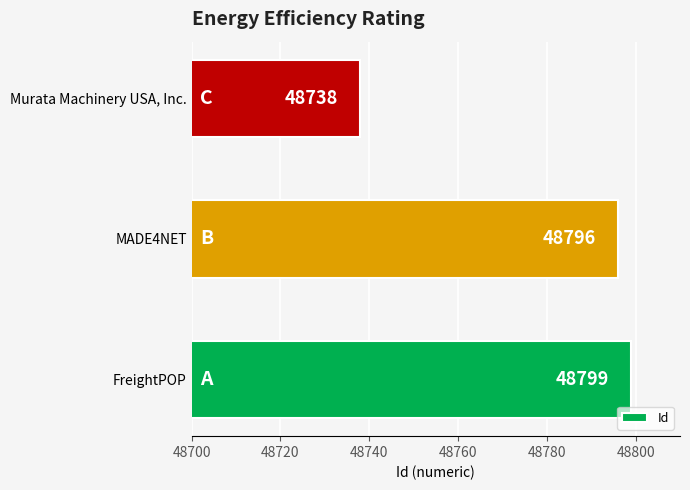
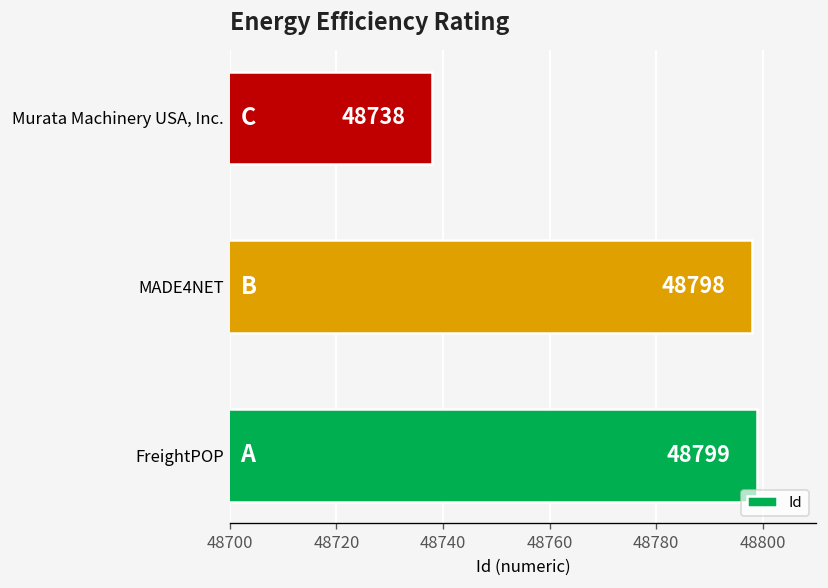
MADE4NET: 48796 -> 48798
